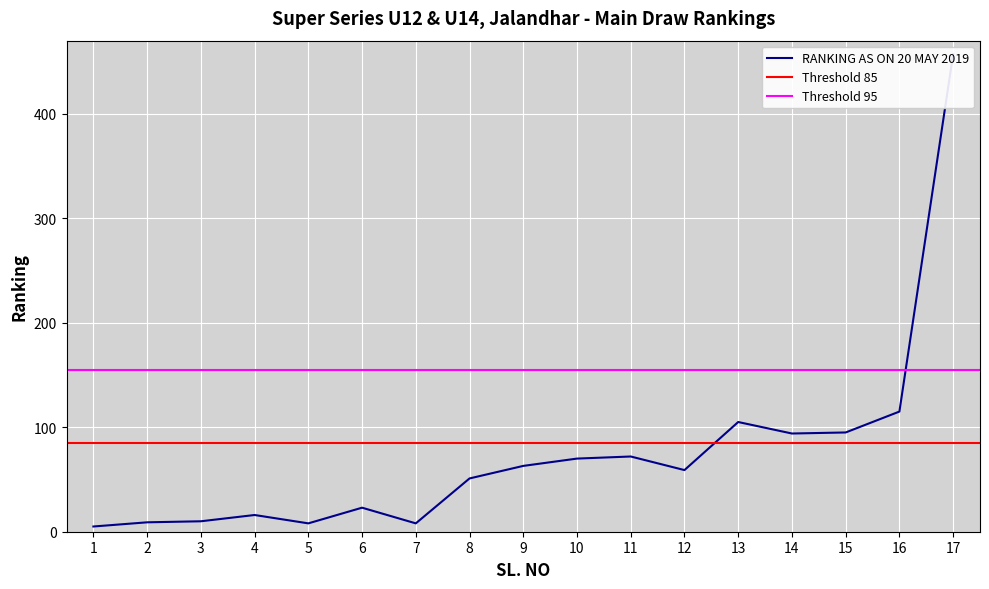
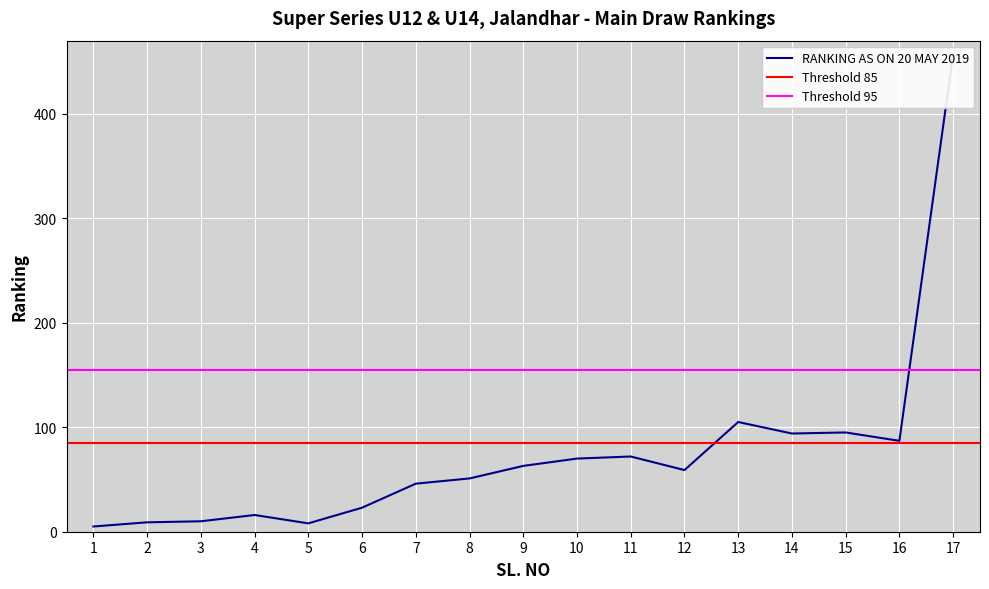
7: 8 -> 46
16: 115 -> 87
